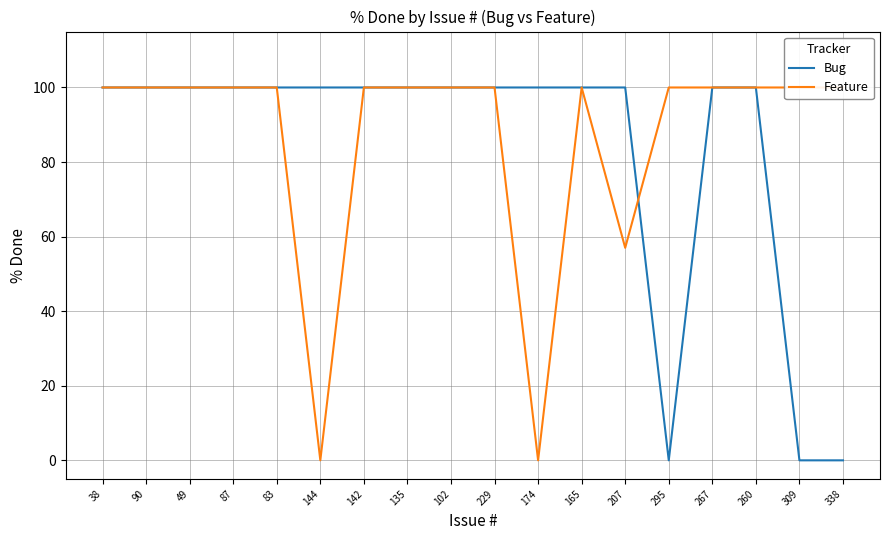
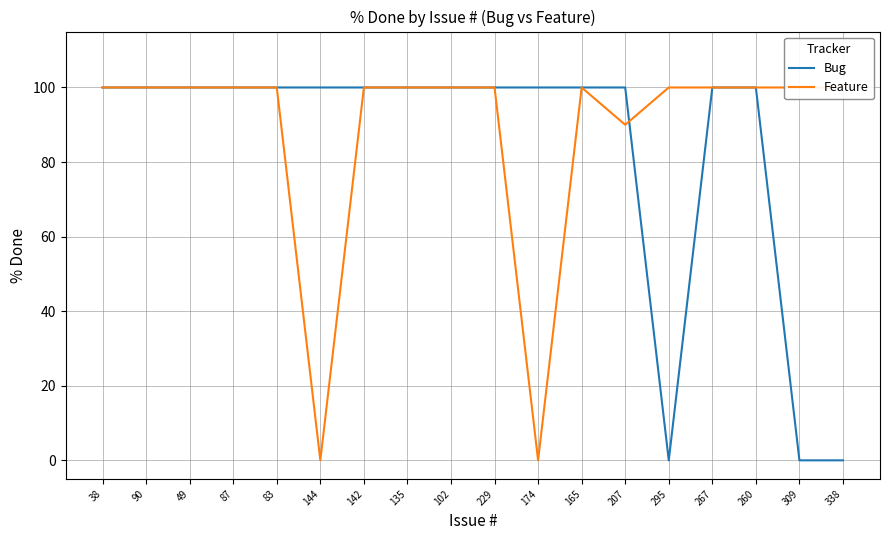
Feature, 207: 57 -> 90
